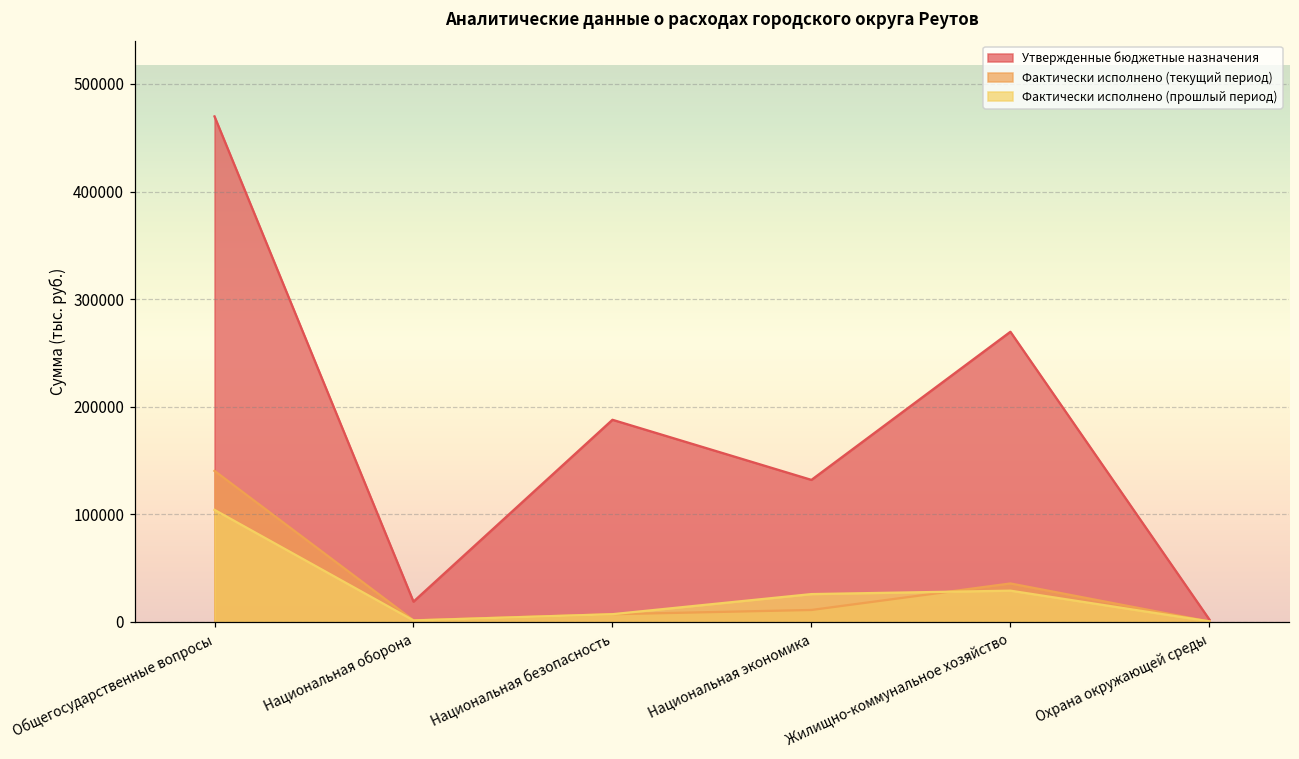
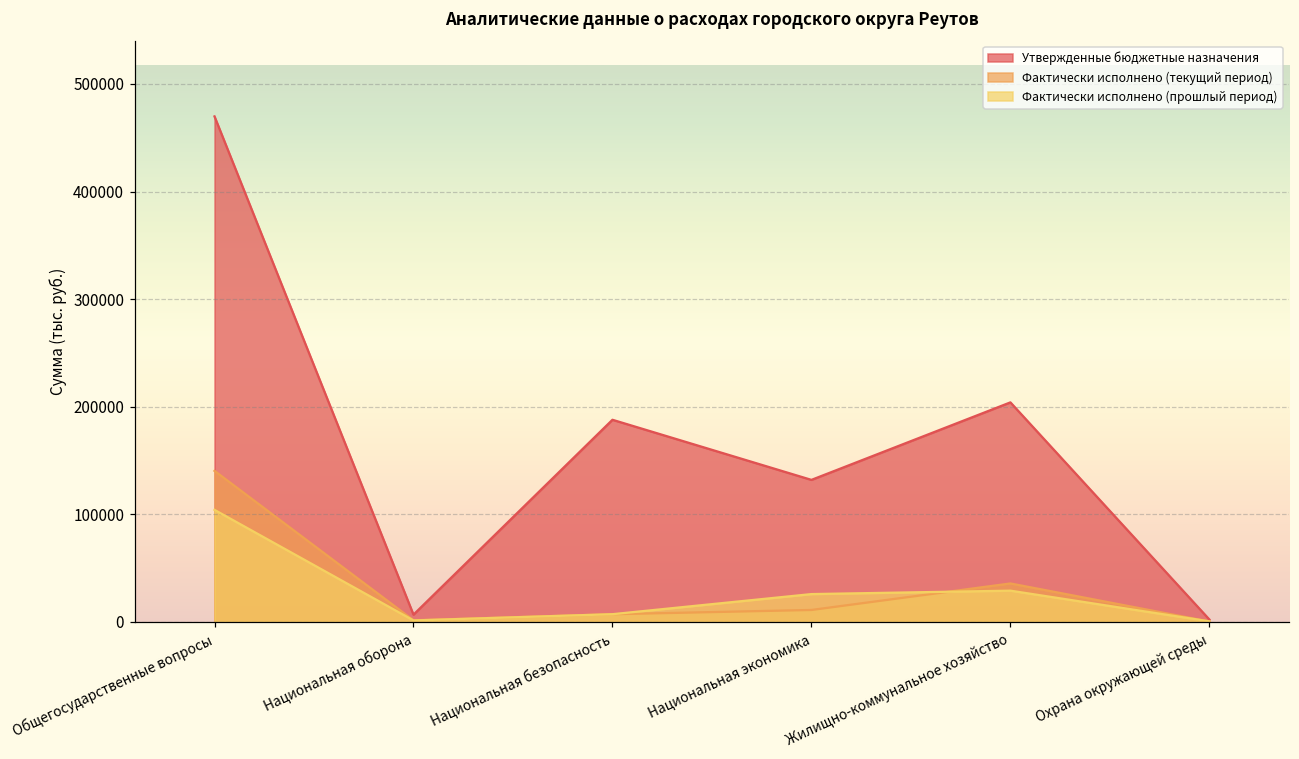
Утвержденные бюджетные назначения, Национальная оборона: 20000 -> 10000
Утвержденные бюджетные назначения, Жилищно-коммунальное хозяйство: 270000 -> 200000
